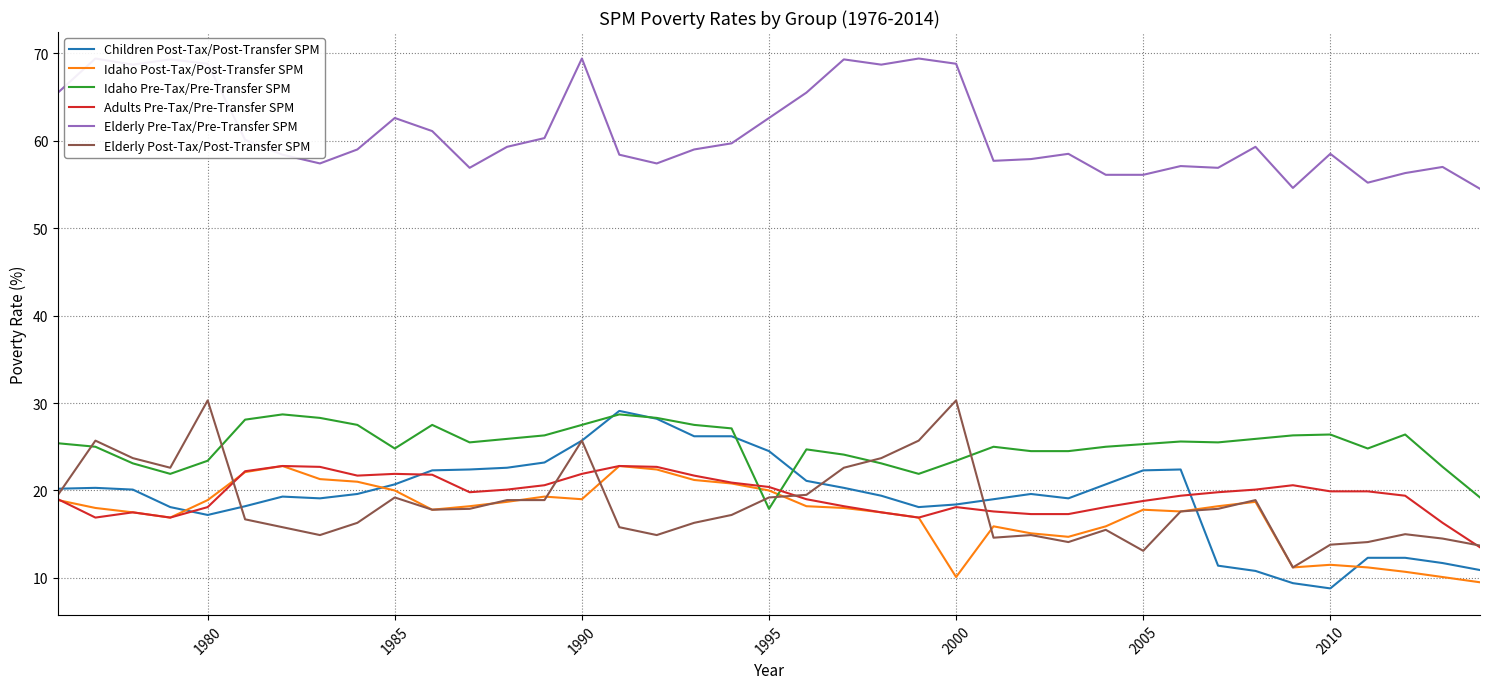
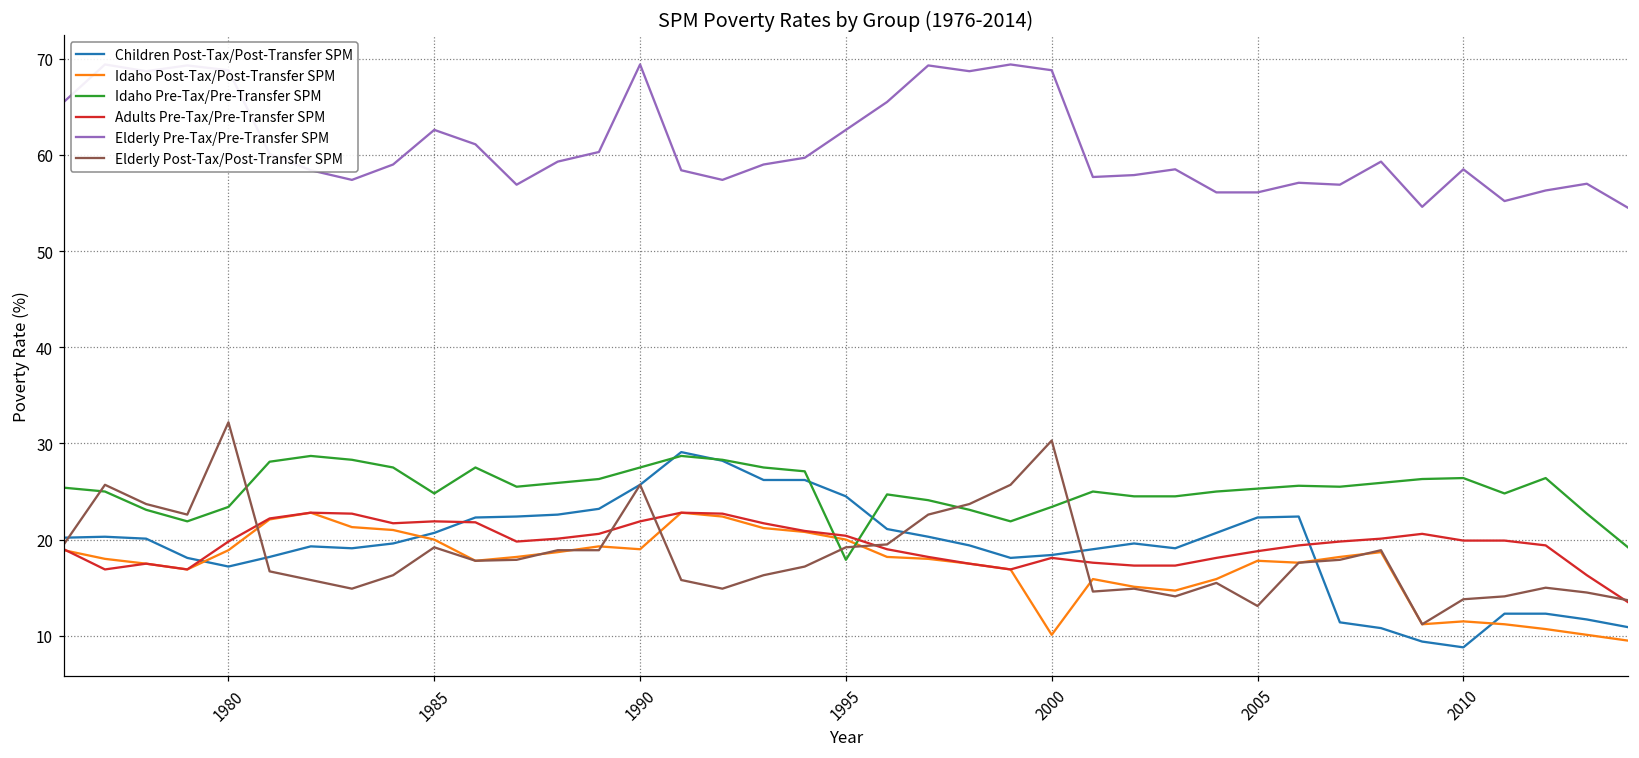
Adults Pre-Tax/Pre-Transfer SPM, 1980: 18 -> 20
Elderly Post-Tax/Post-Transfer SPM, 1980: 30 -> 32
